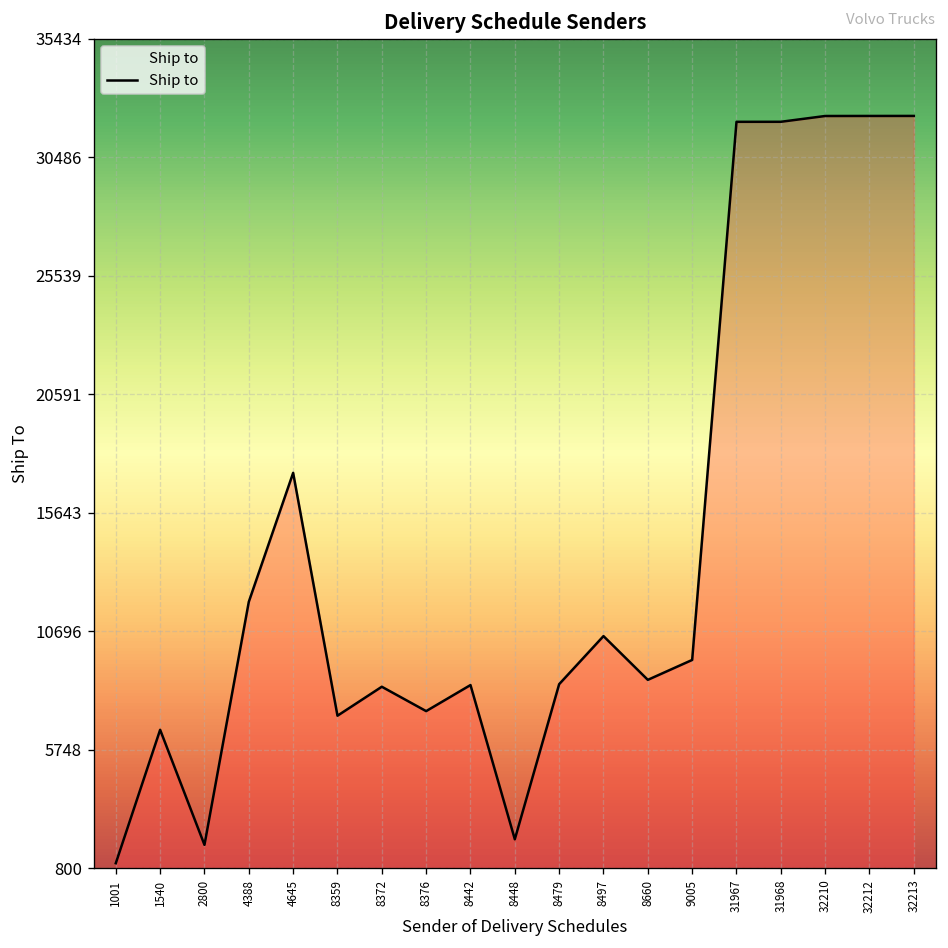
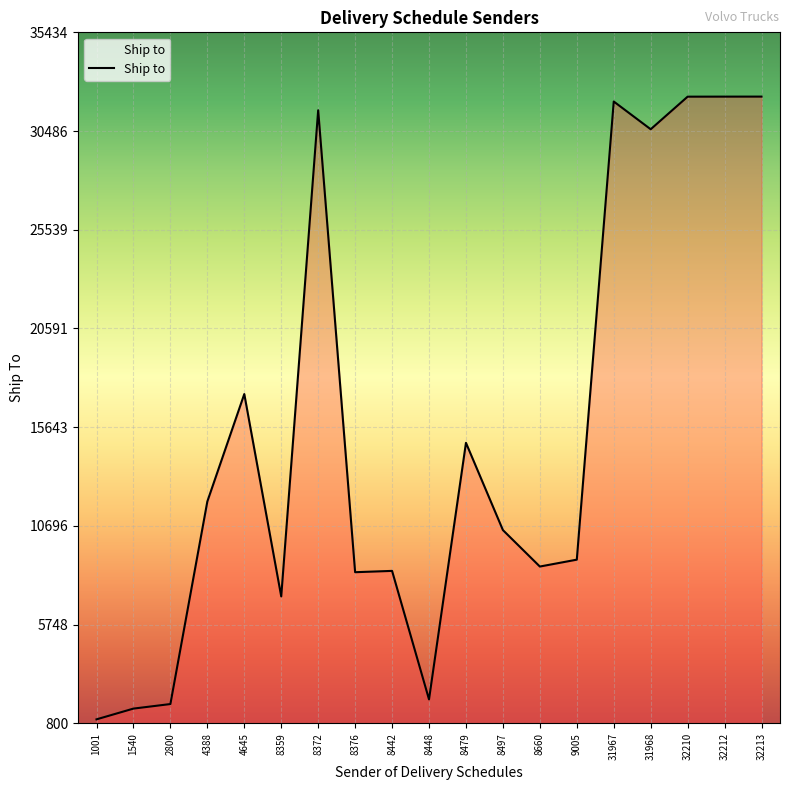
1540: 6600 -> 1500
8372: 8400 -> 31500
8376: 7400 -> 8400
8479: 8500 -> 14900
9005: 9500 -> 9000
31968: 32000 -> 30600
